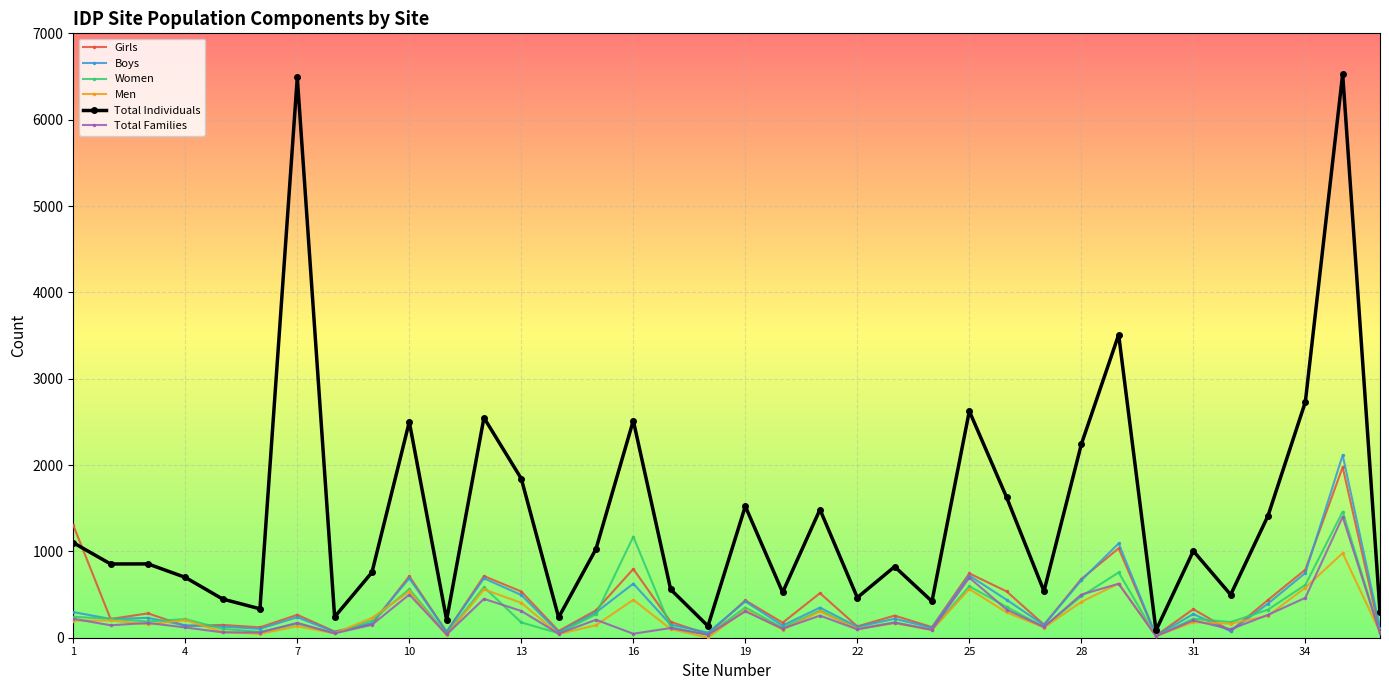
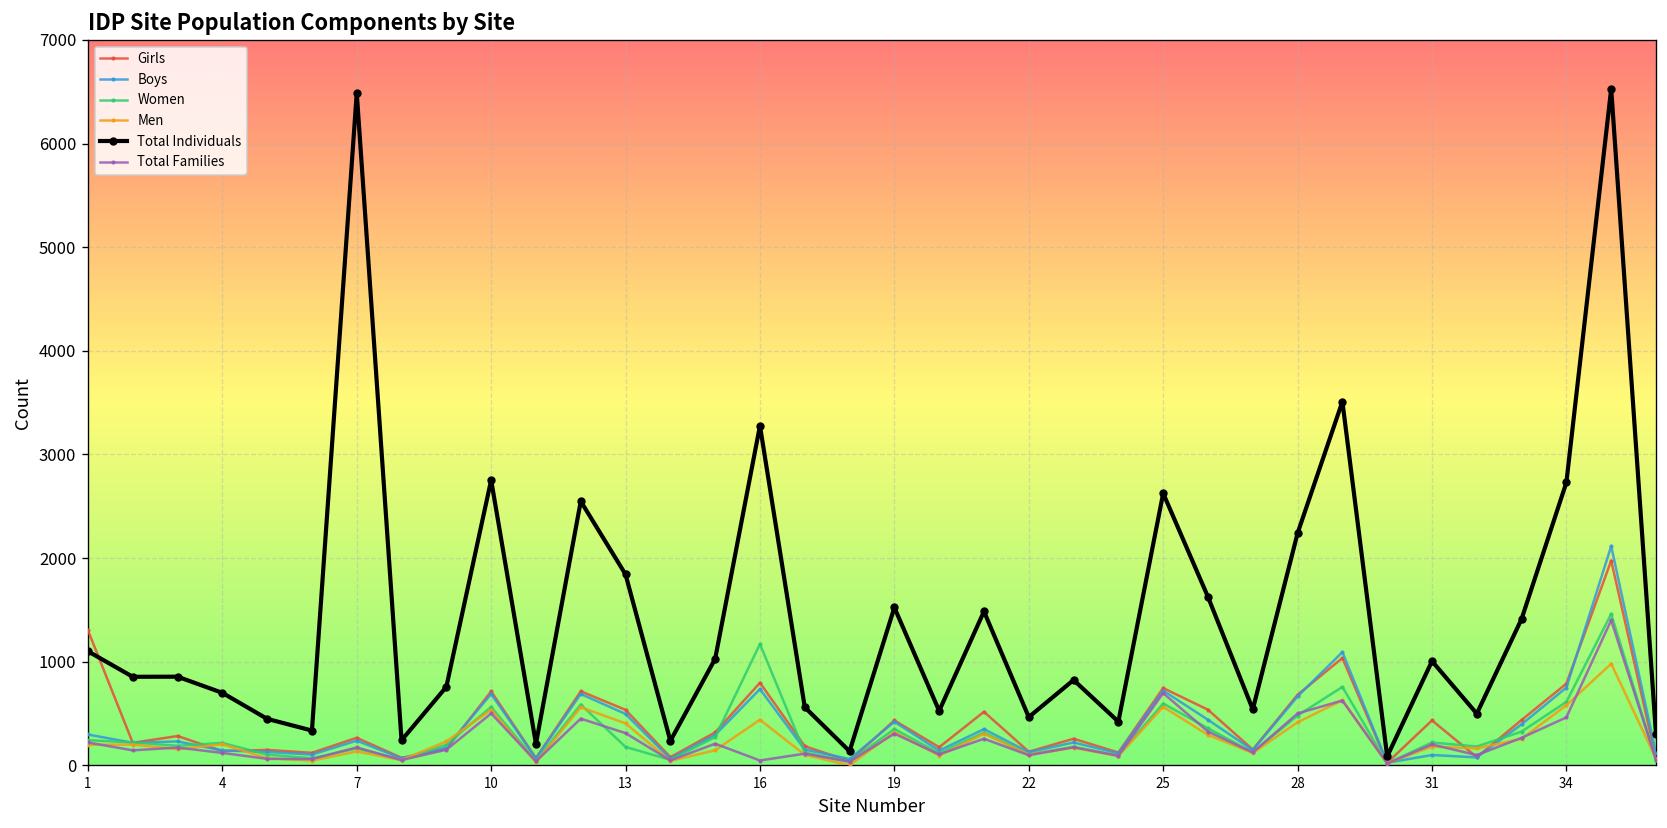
Total Individuals, 10: 2500 -> 2800
Boys, 16: 600 -> 700
Total Individuals, 16: 2500 -> 3300
Girls, 31: 300 -> 400
Boys, 31: 300 -> 100
